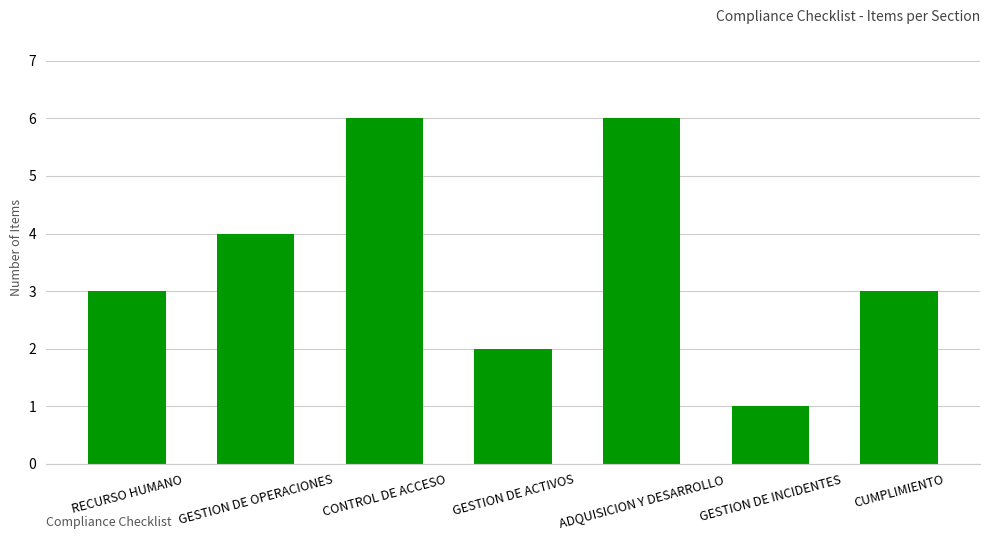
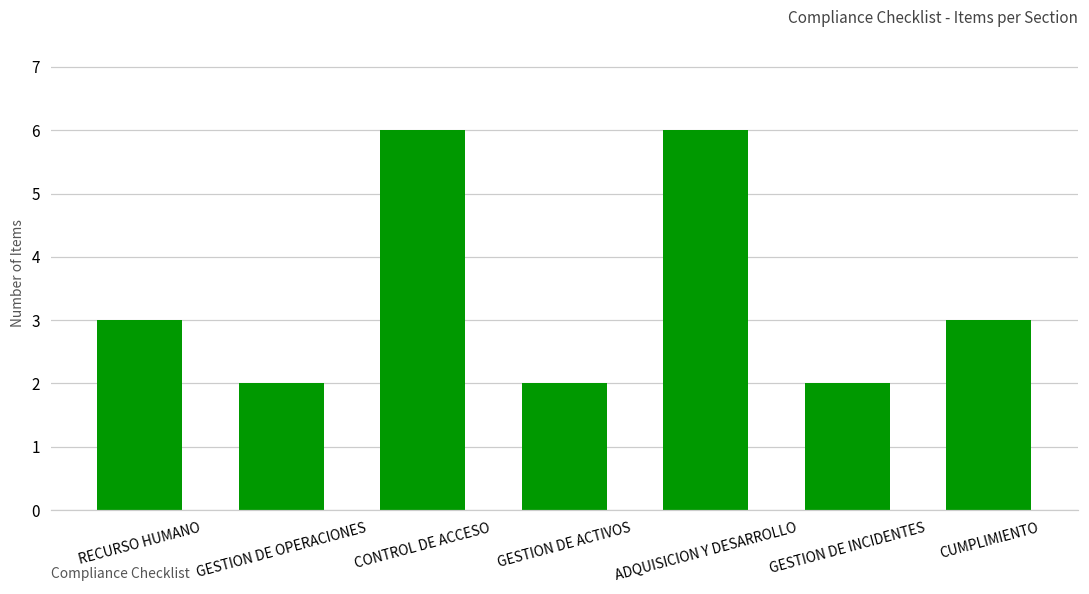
GESTION DE OPERACIONES: 4 -> 2
GESTION DE INCIDENTES: 1 -> 2
